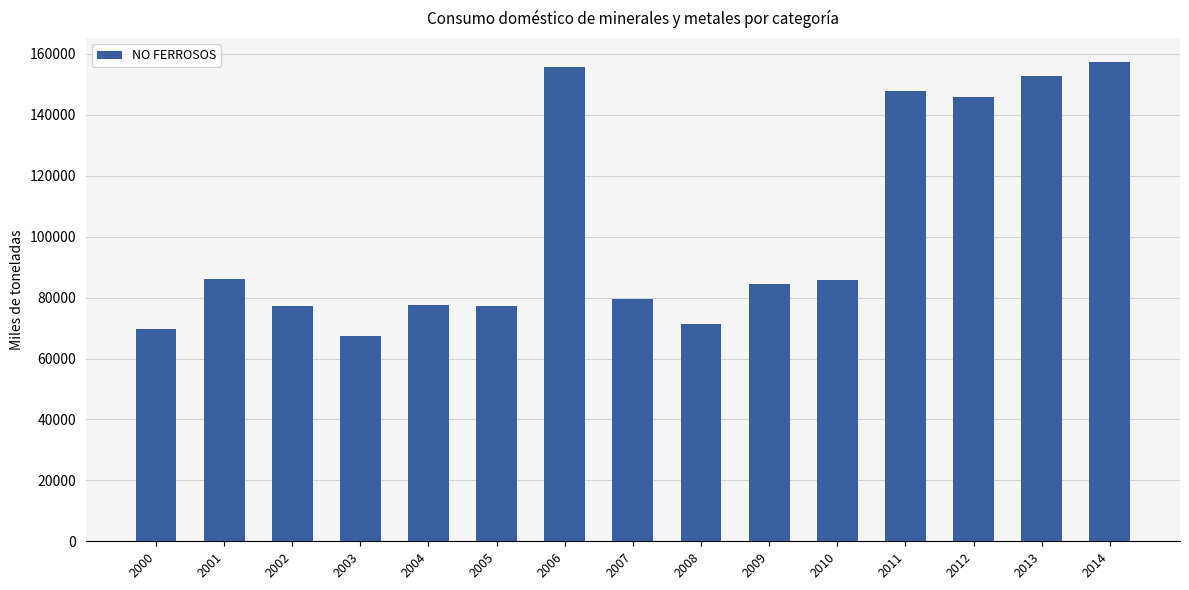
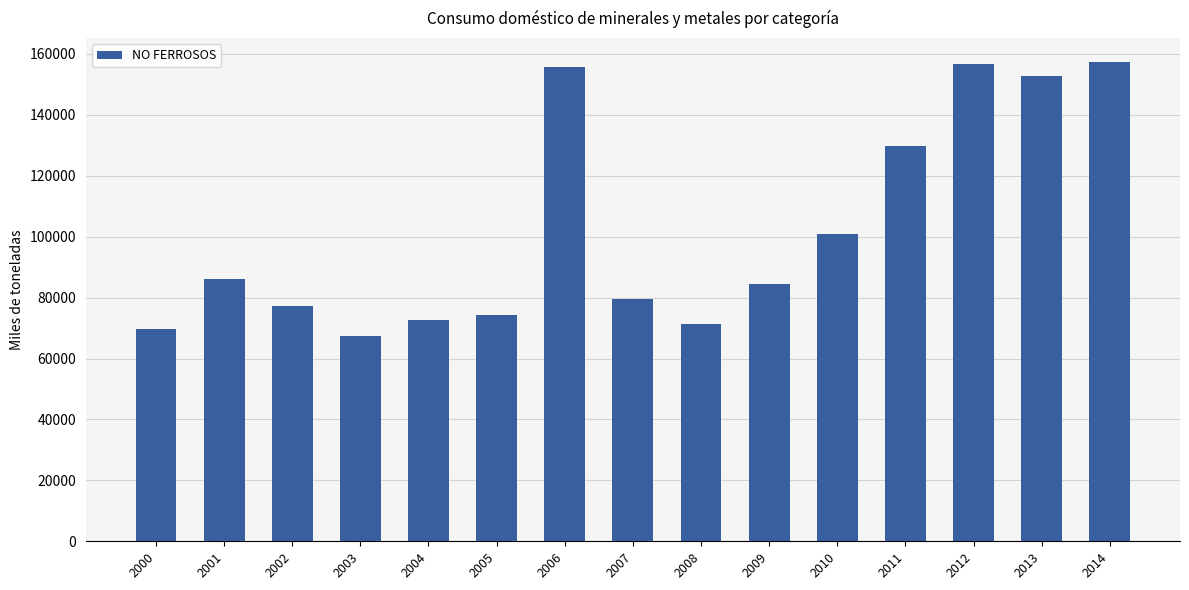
2004: 78000 -> 73000
2005: 77000 -> 74000
2010: 86000 -> 101000
2011: 148000 -> 130000
2012: 146000 -> 157000
